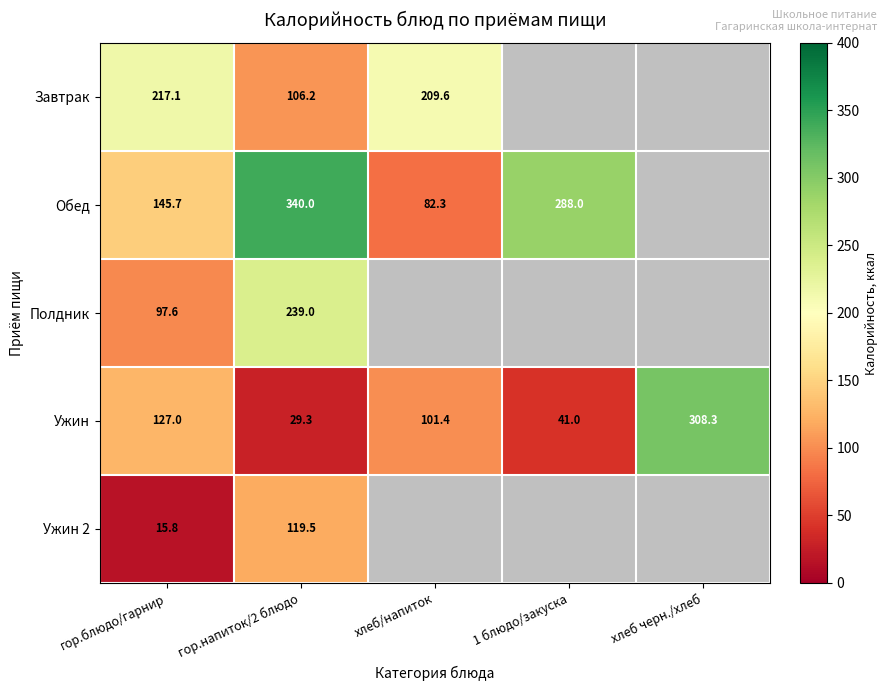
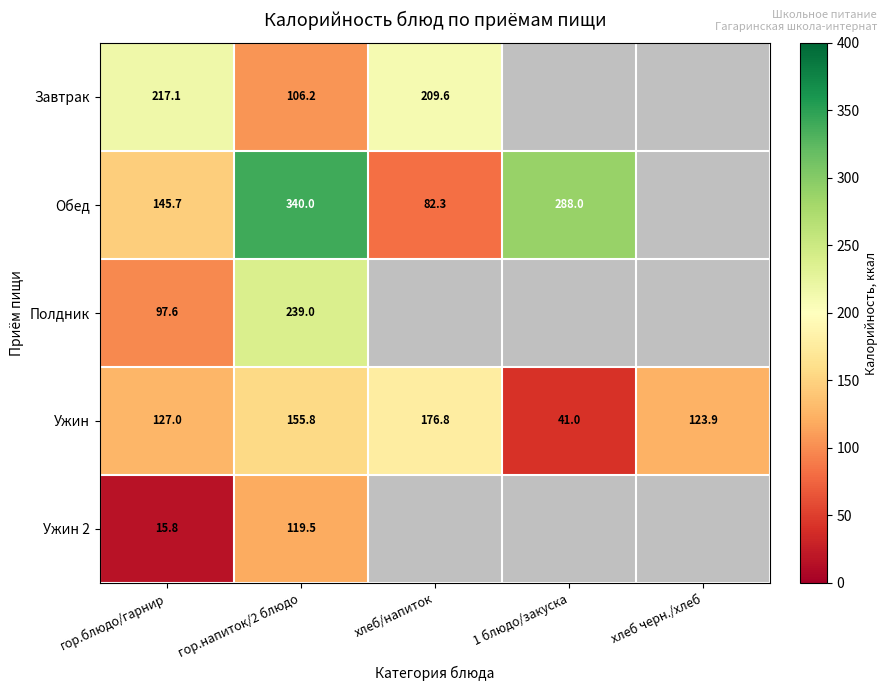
Ужин, гор.напиток/2 блюдо: 29.3 -> 155.8
Ужин, хлеб/напиток: 101.4 -> 176.8
Ужин, хлеб черн./хлеб: 308.3 -> 123.9
